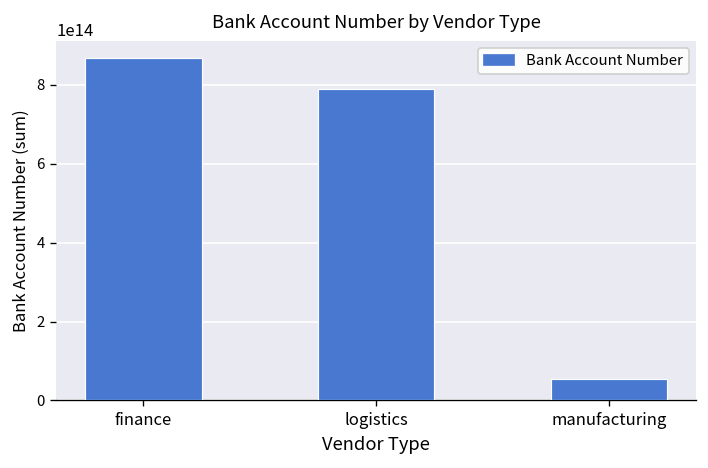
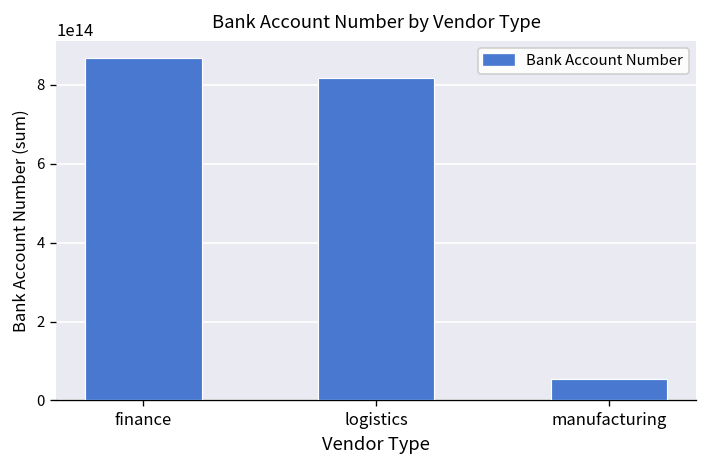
logistics: 790000000000000 -> 820000000000000
